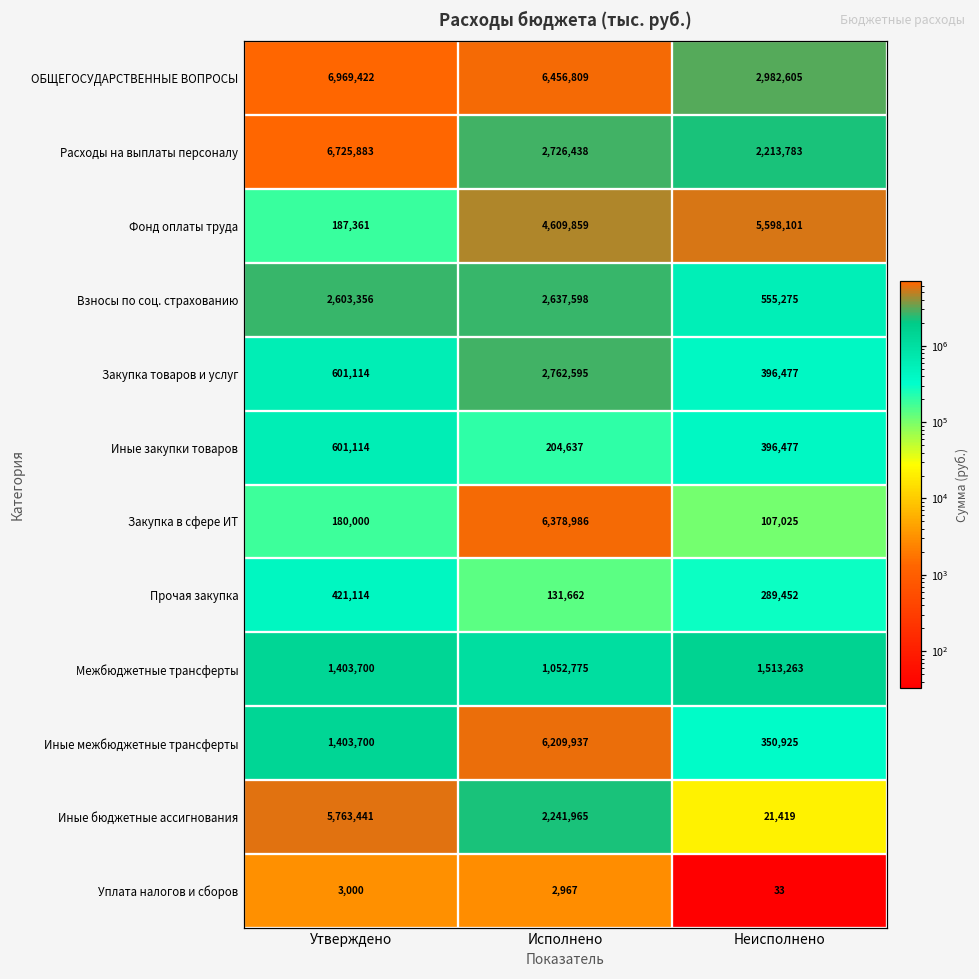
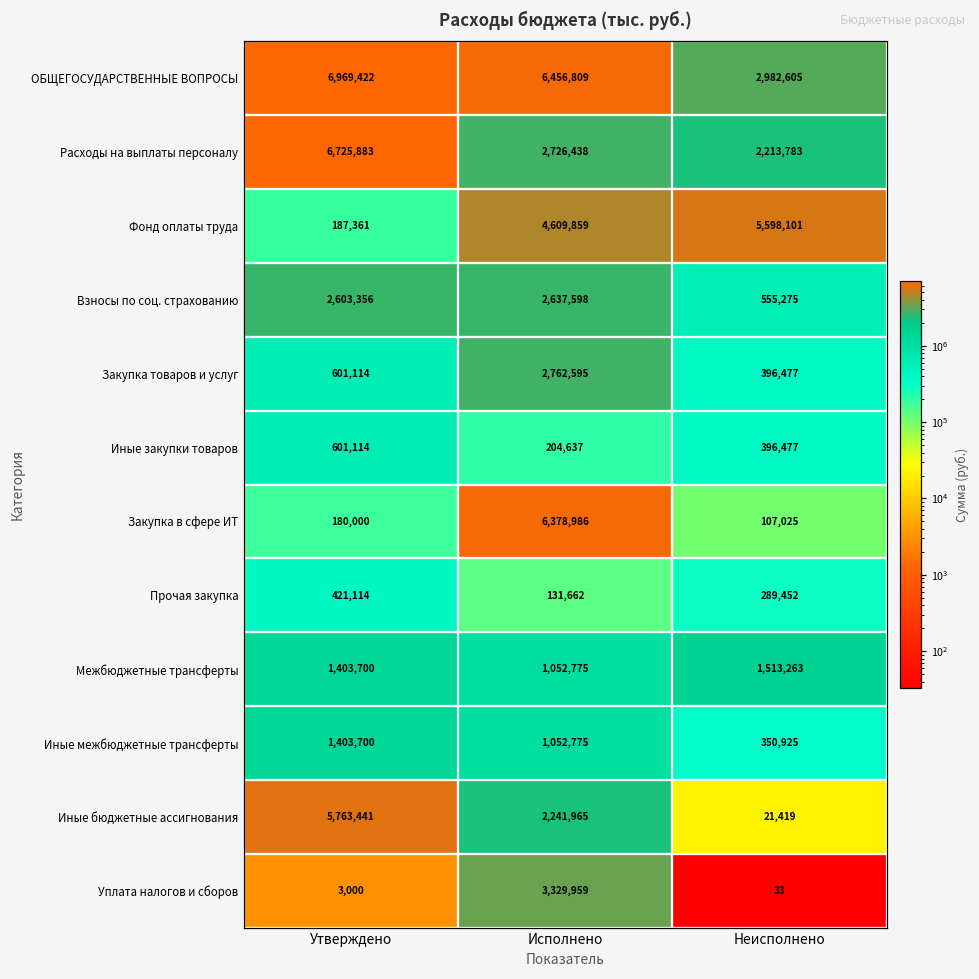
Иные межбюджетные трансферты, Исполнено: 6,209,937 -> 1,052,775
Уплата налогов и сборов, Исполнено: 2,967 -> 3,329,959
